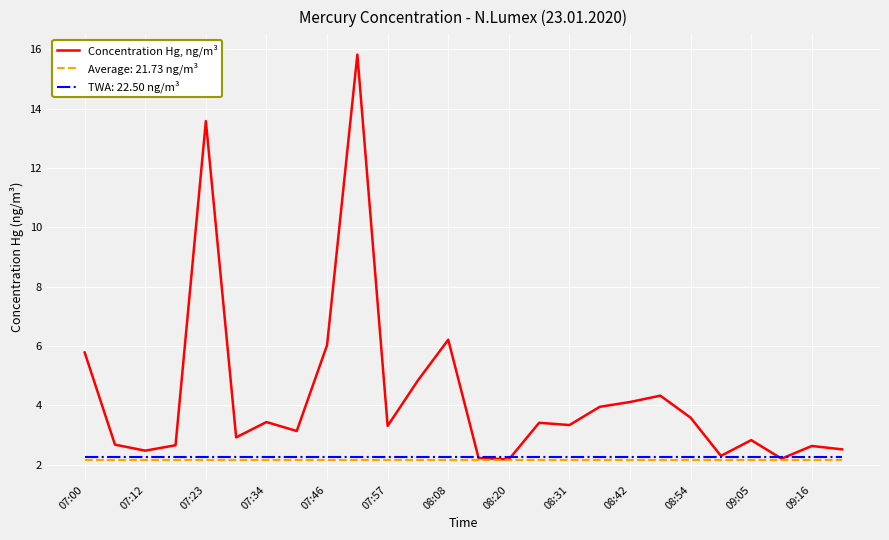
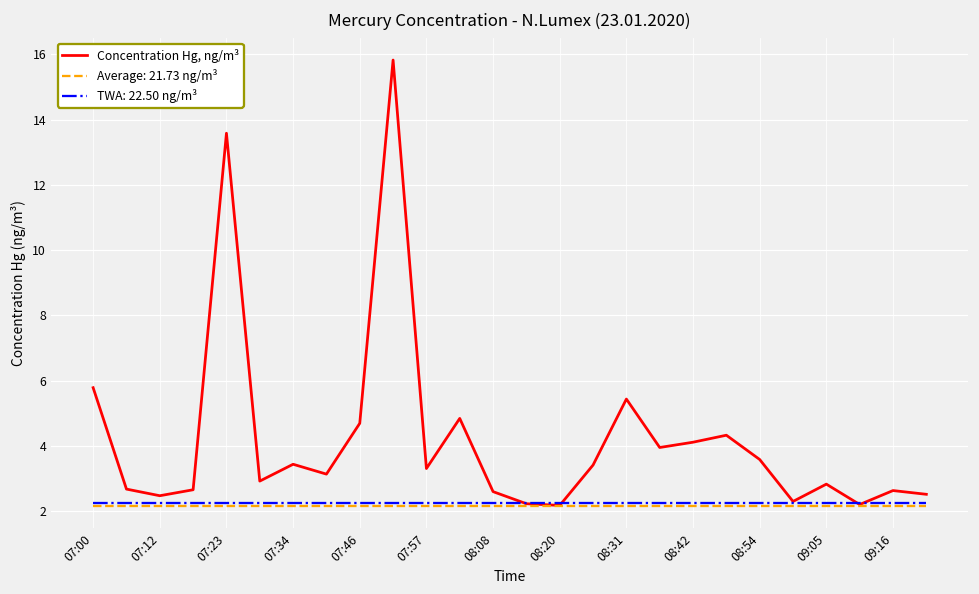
Concentration Hg, ng/m³, 07:46: 6.0 -> 4.7
Concentration Hg, ng/m³, 08:08: 6.2 -> 2.6
Concentration Hg, ng/m³, 08:31: 3.3 -> 5.4
